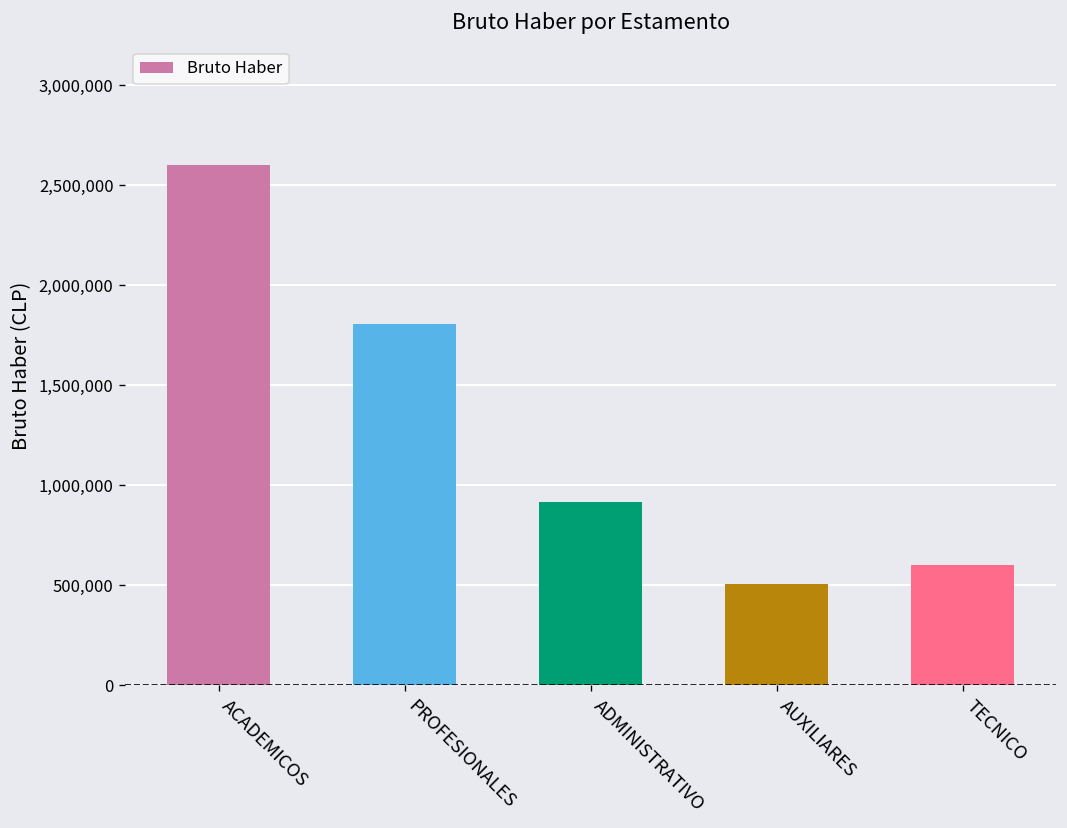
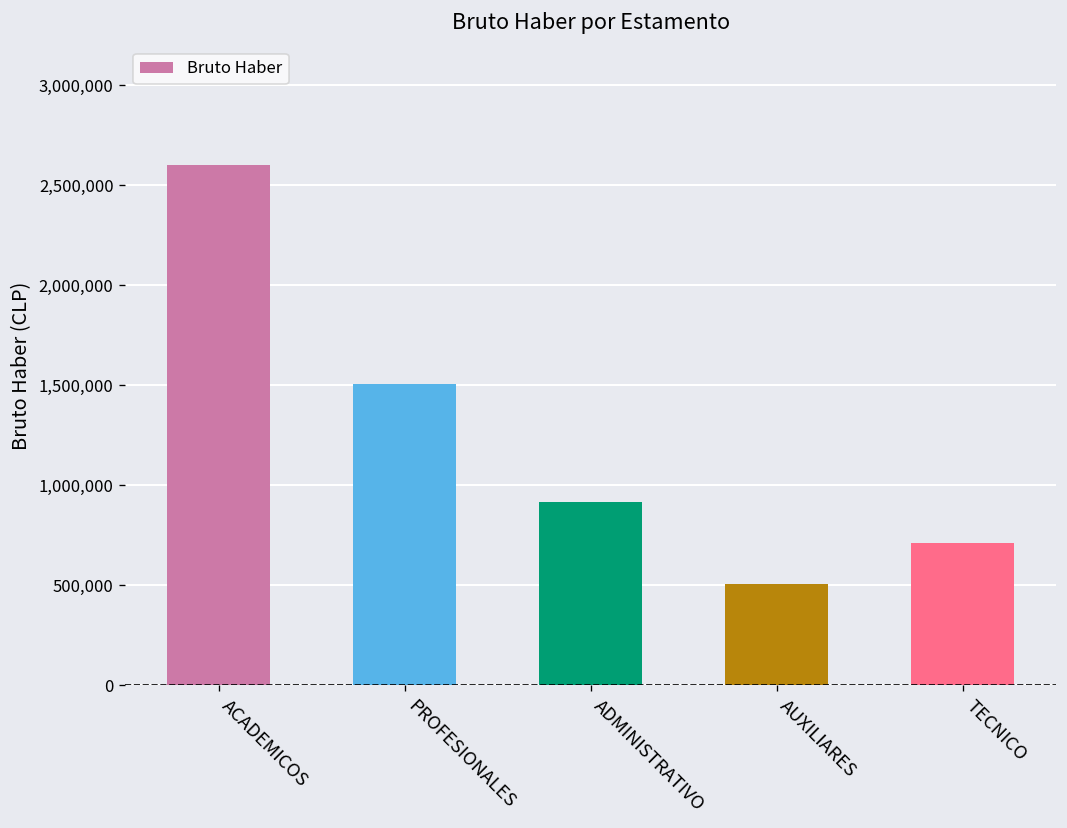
PROFESIONALES: 1,810,000 -> 1,510,000
TECNICO: 600,000 -> 710,000
